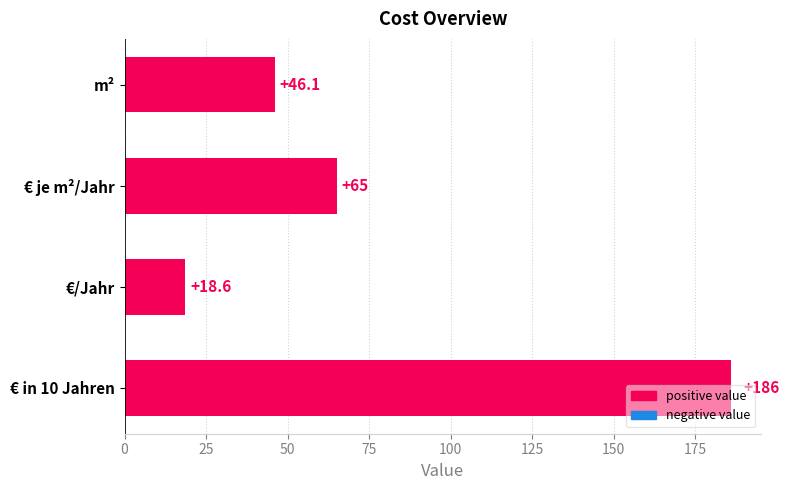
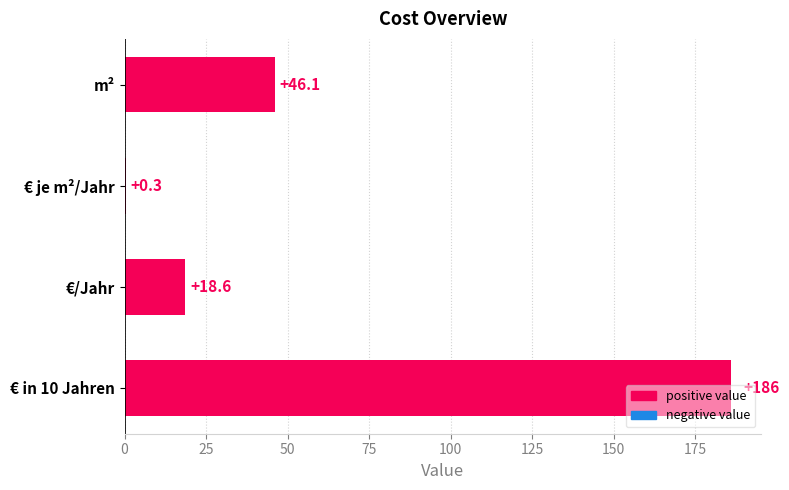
€ je m²/Jahr: +65 -> +0.3
